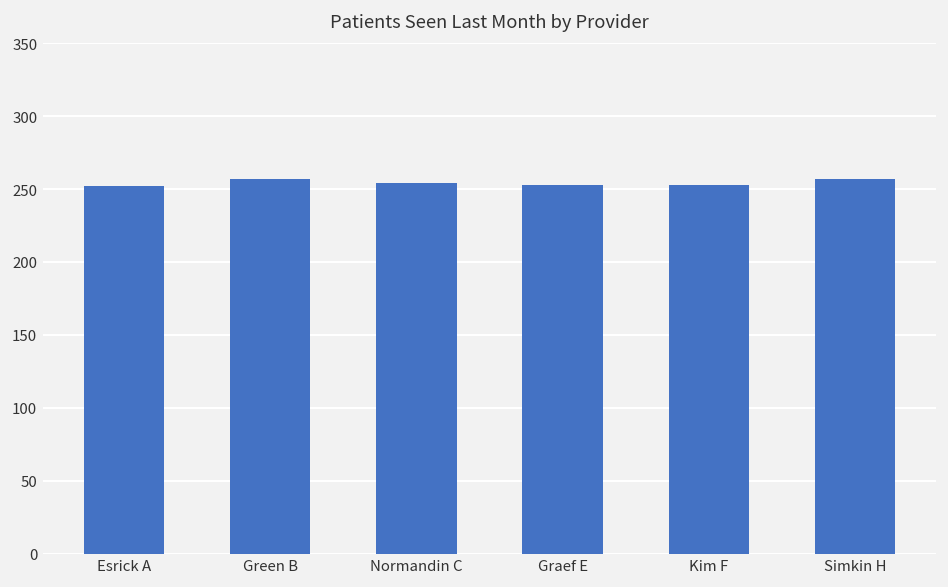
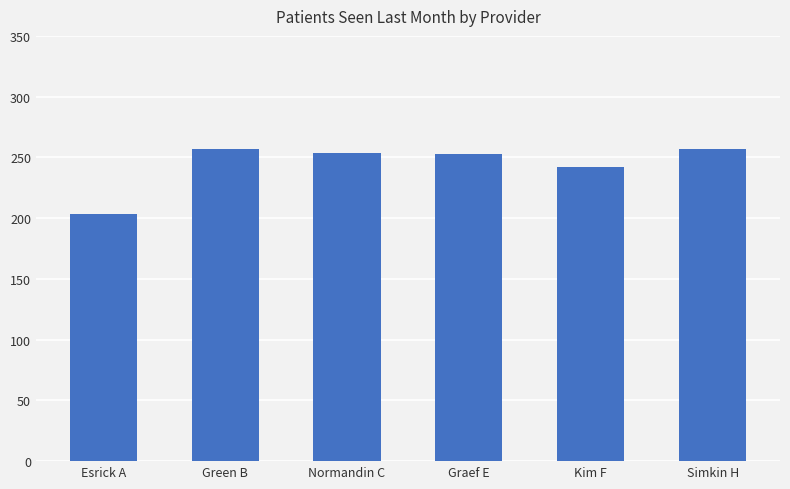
Esrick A: 252 -> 203
Kim F: 253 -> 242
